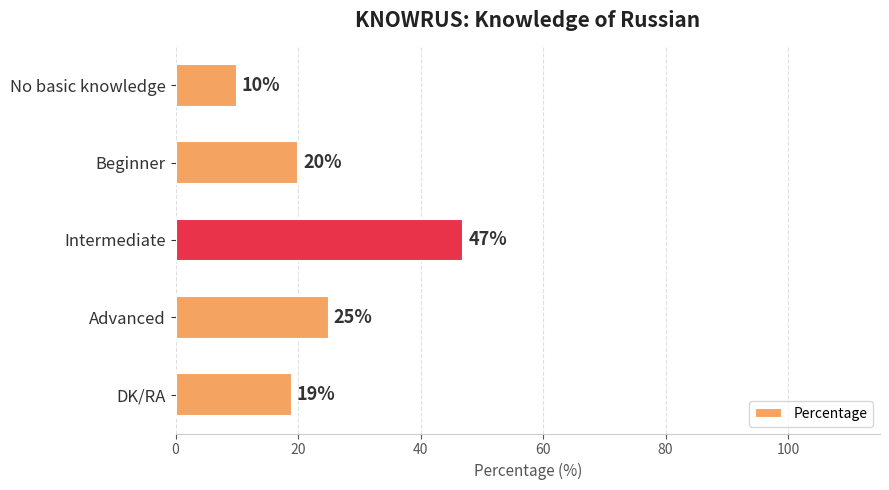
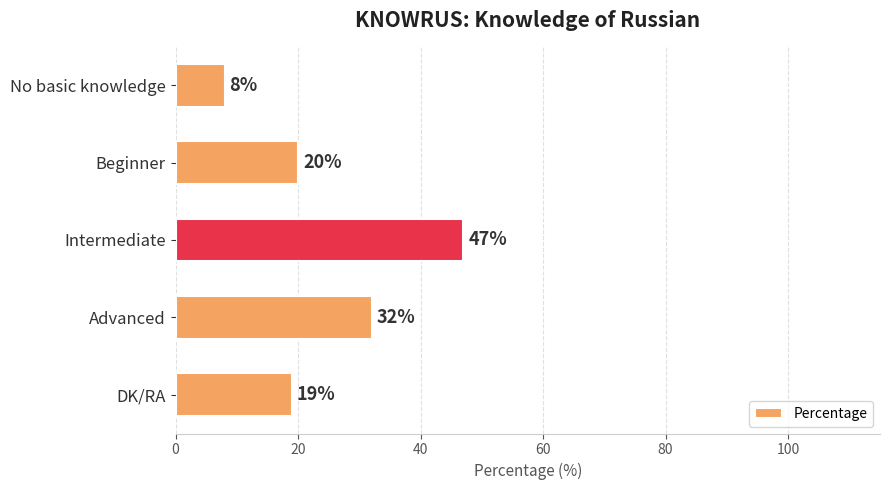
No basic knowledge: 10% -> 8%
Advanced: 25% -> 32%
